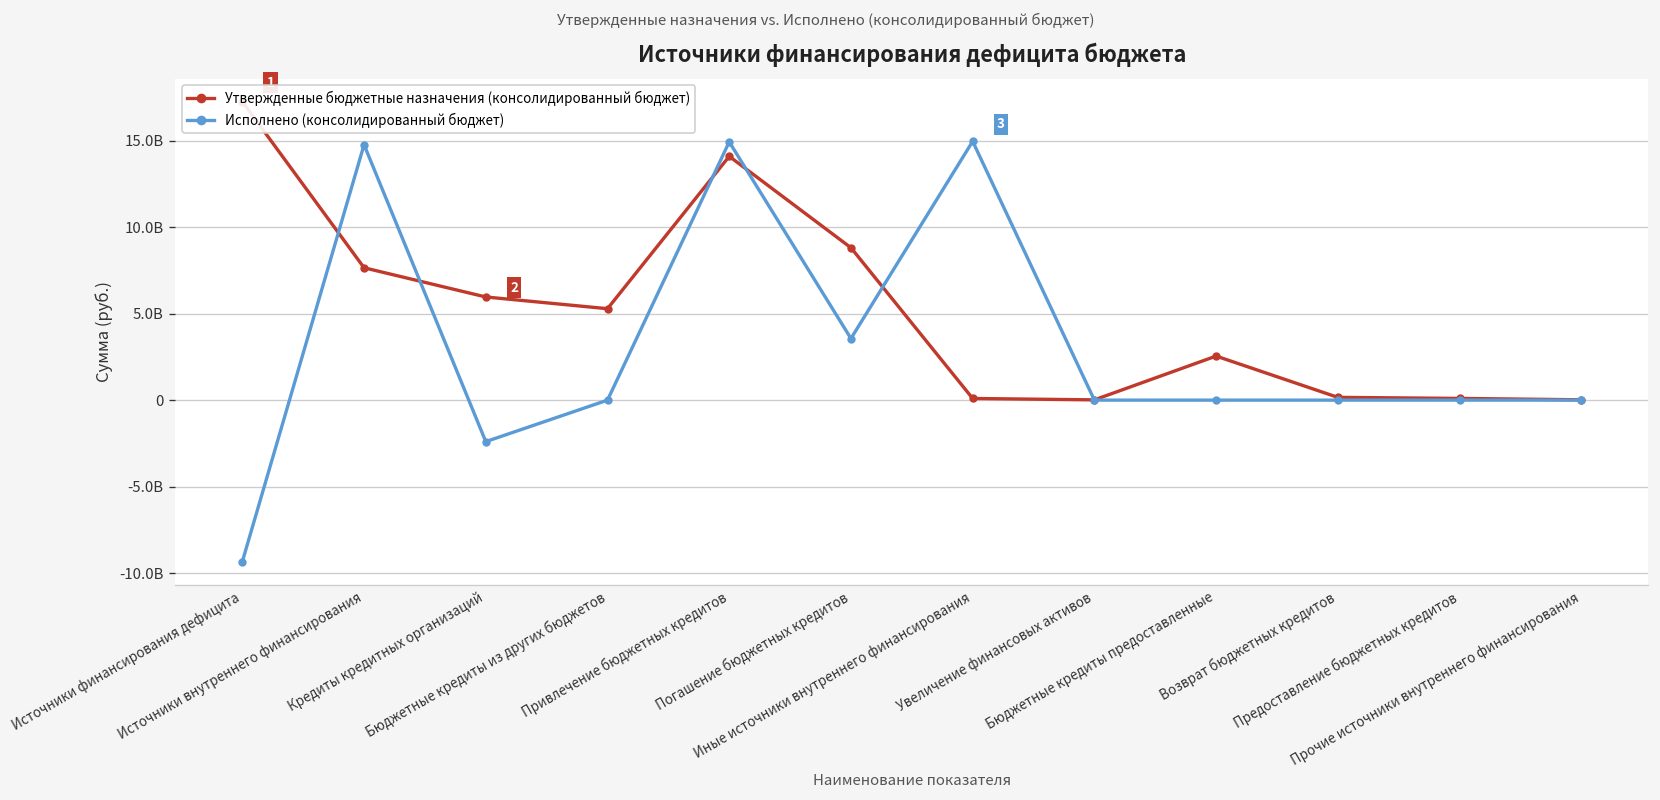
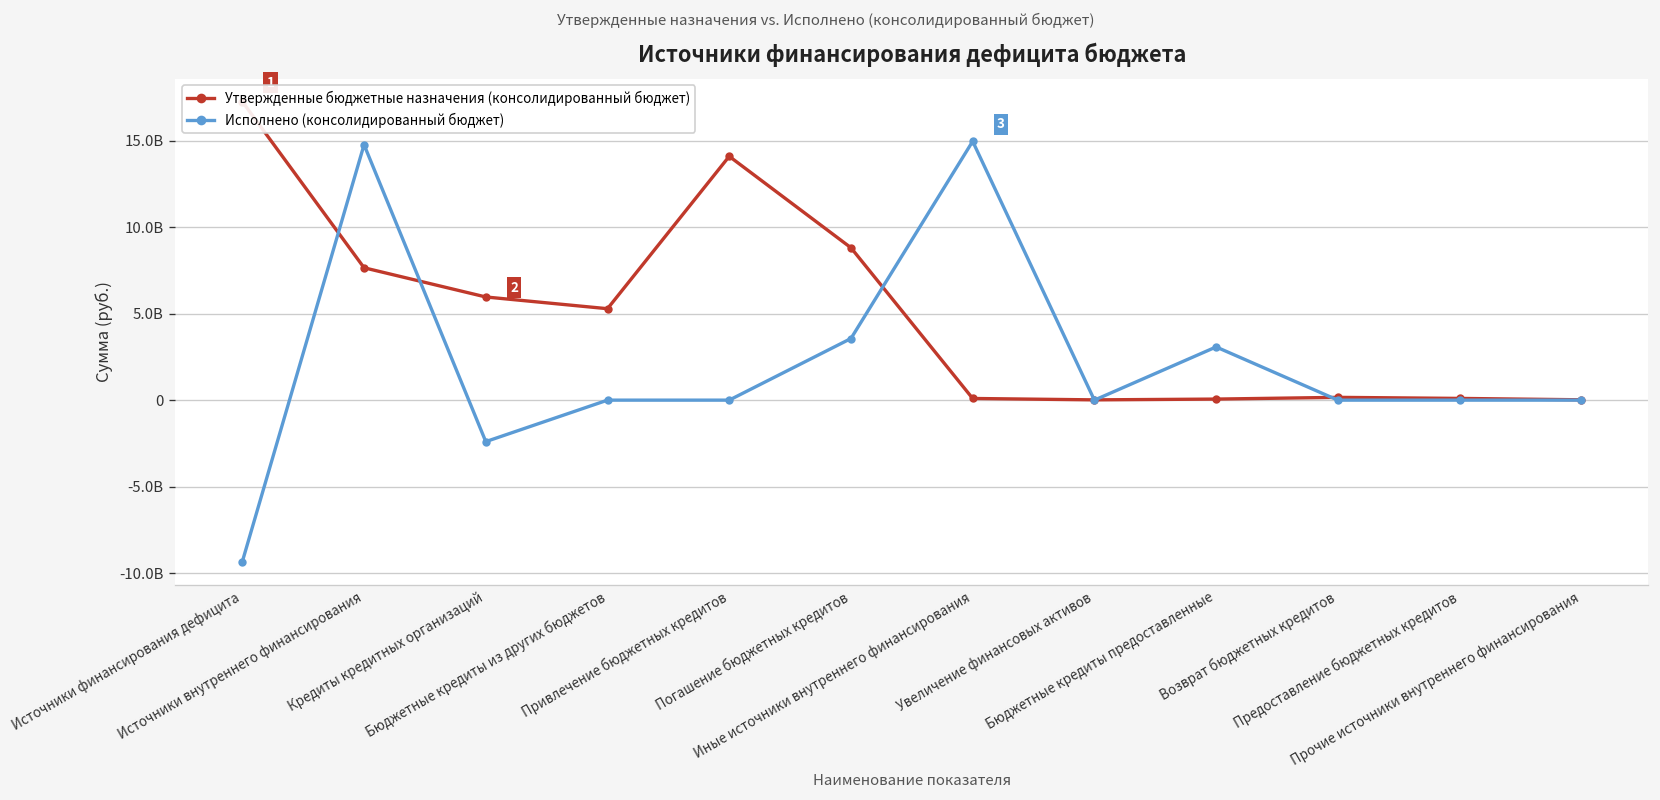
Исполнено (консолидированный бюджет), Привлечение бюджетных кредитов: 14900000000 -> 0
Утвержденные бюджетные назначения (консолидированный бюджет), Бюджетные кредиты предоставленные: 2500000000 -> 100000000
Исполнено (консолидированный бюджет), Бюджетные кредиты предоставленные: 0 -> 3100000000
